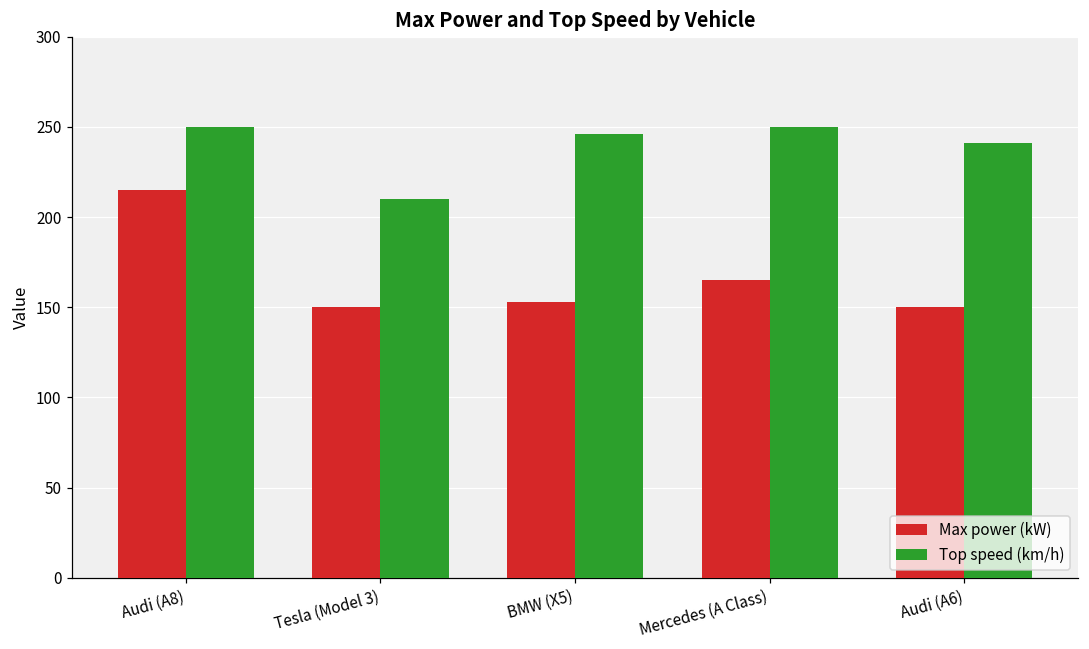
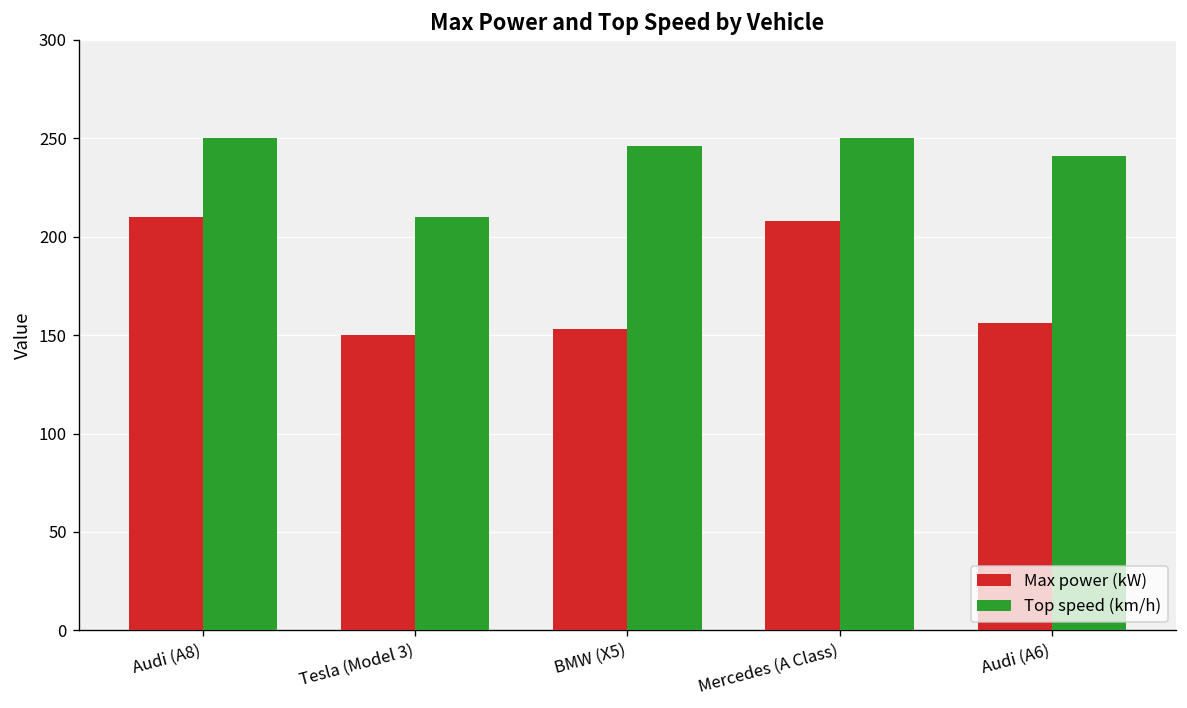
Max power (kW), Audi (A8): 215 -> 210
Max power (kW), Mercedes (A Class): 165 -> 208
Max power (kW), Audi (A6): 150 -> 156
